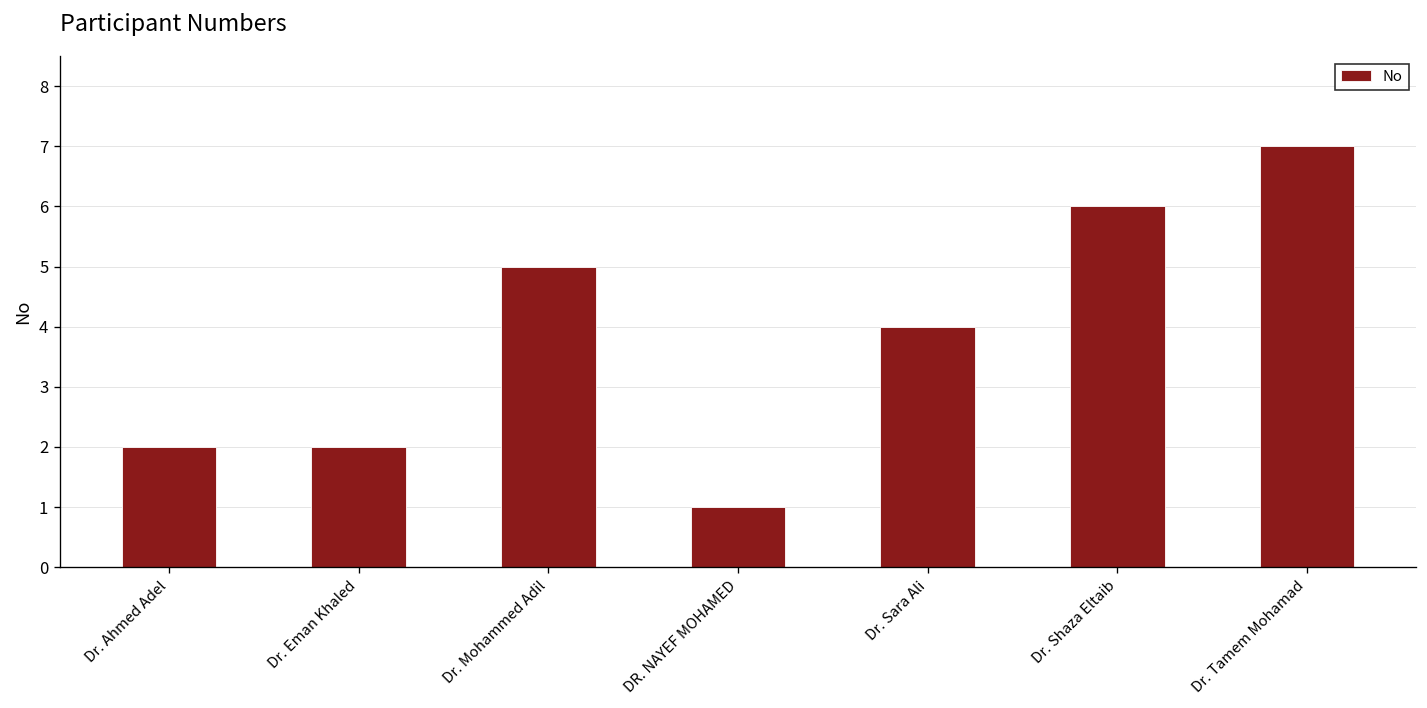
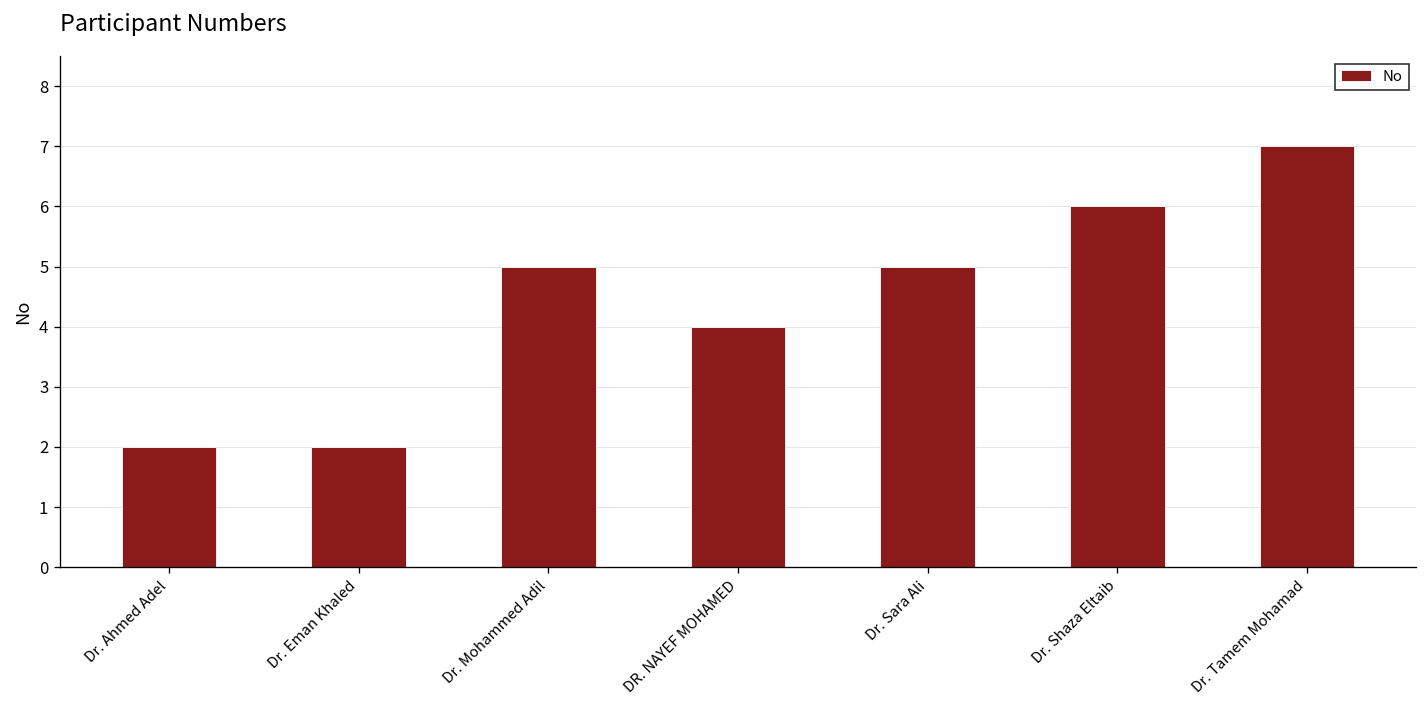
DR. NAYEF MOHAMED: 1 -> 4
Dr. Sara Ali: 4 -> 5
